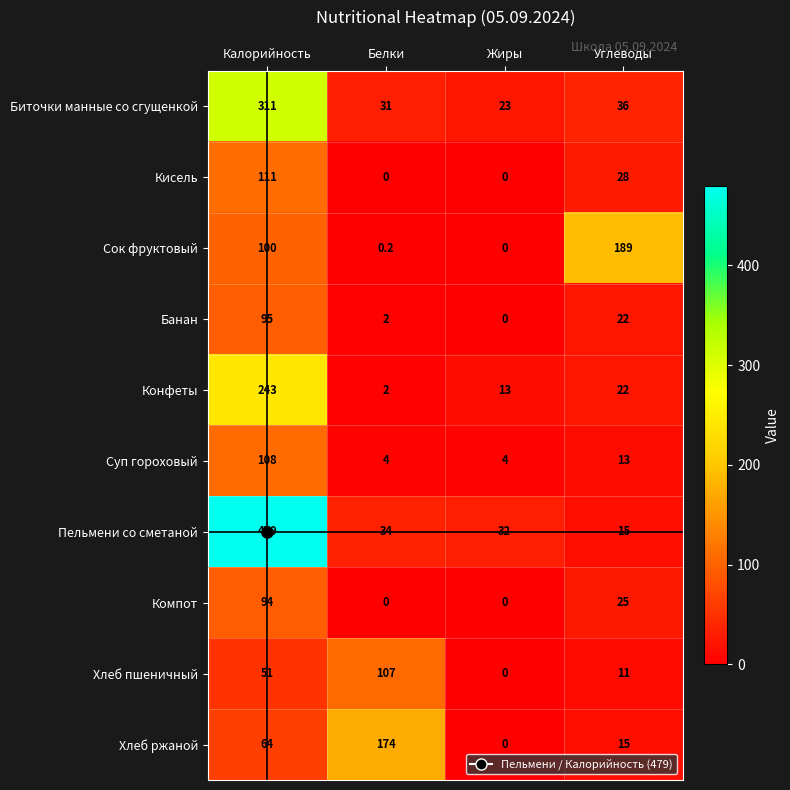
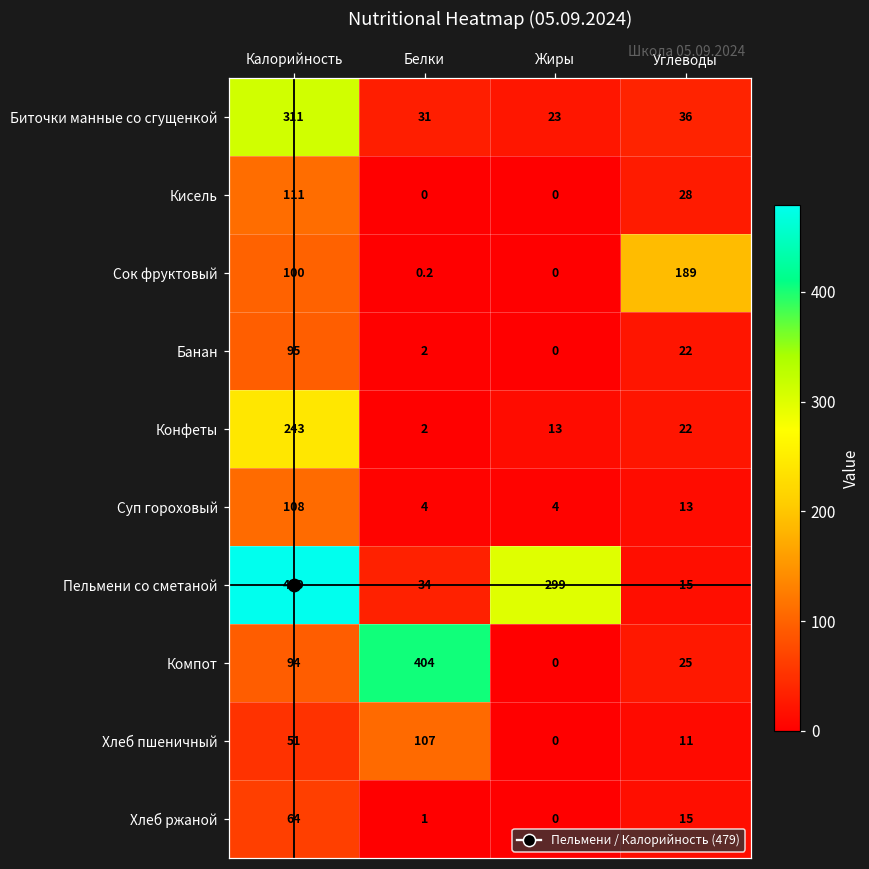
Пельмени со сметаной, Жиры: 32 -> 299
Компот, Белки: 0 -> 404
Хлеб ржаной, Белки: 174 -> 1
